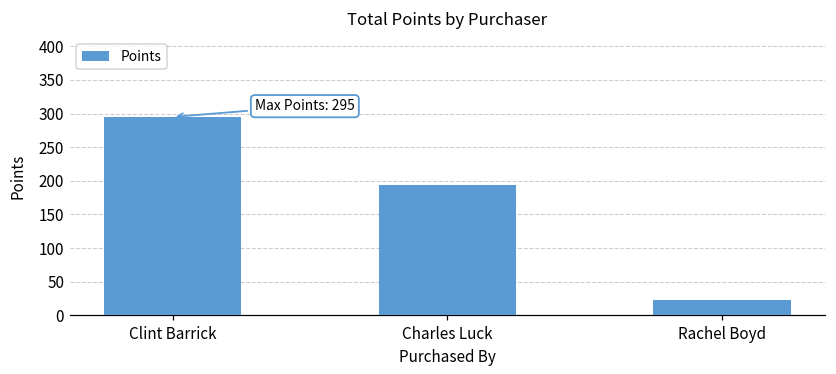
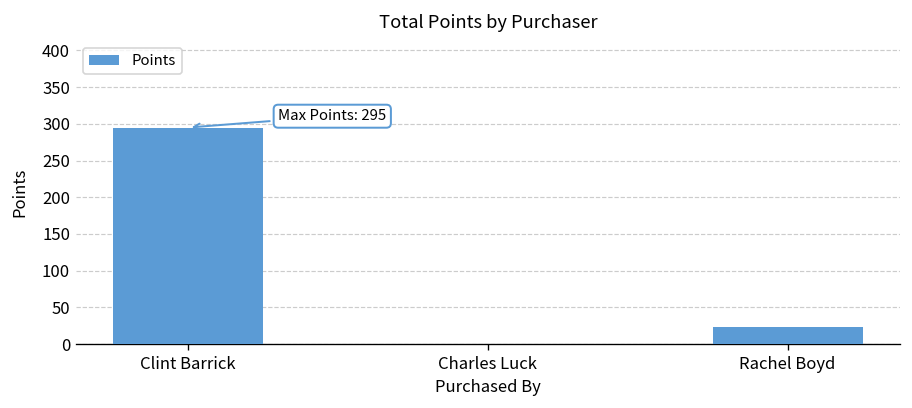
Charles Luck: 190 -> 0
